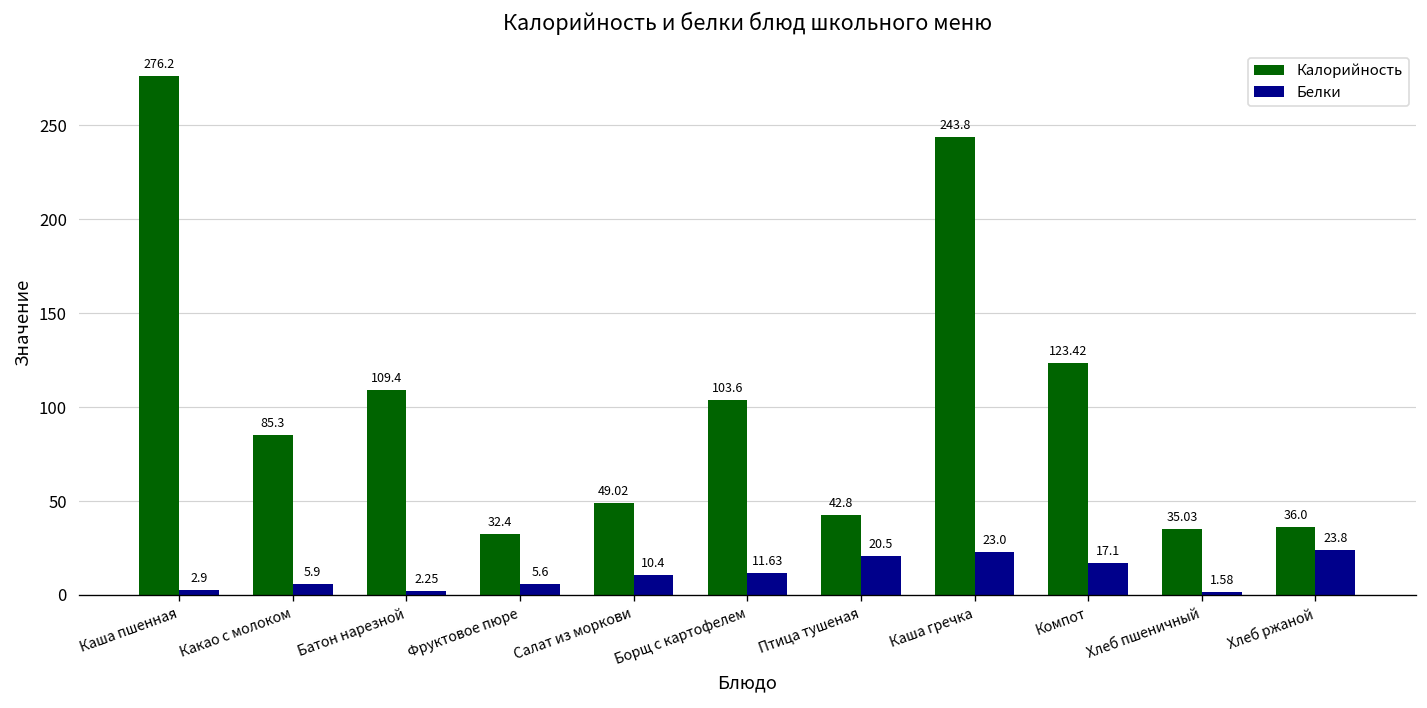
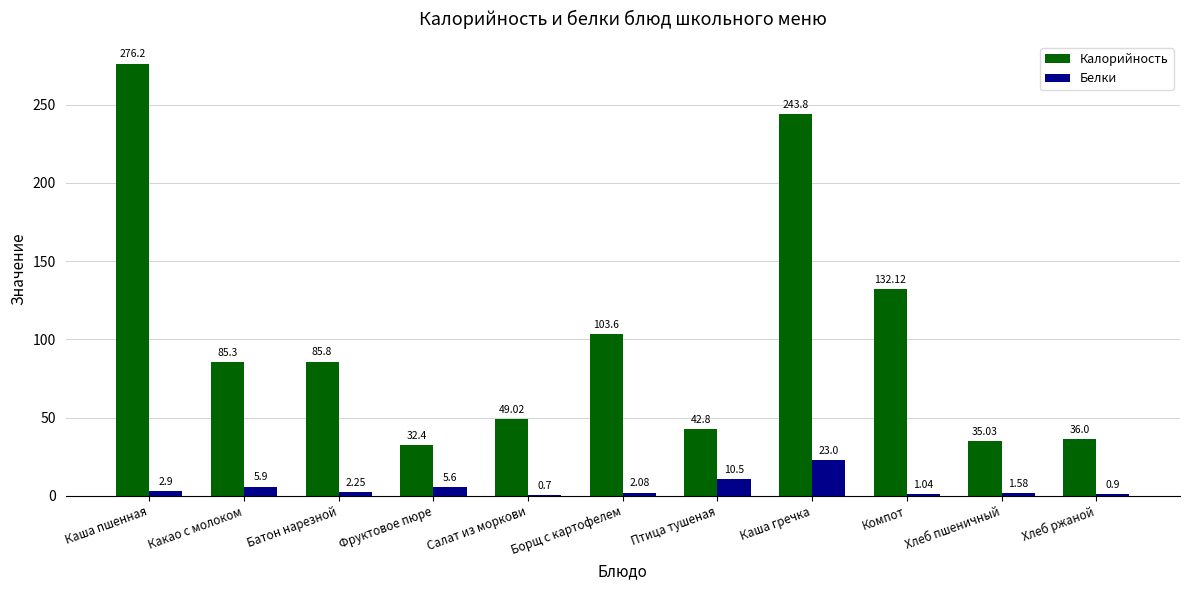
Калорийность, Батон нарезной: 109.4 -> 85.8
Белки, Салат из моркови: 10.4 -> 0.7
Белки, Борщ с картофелем: 11.63 -> 2.08
Белки, Птица тушеная: 20.5 -> 10.5
Калорийность, Компот: 123.42 -> 132.12
Белки, Компот: 17.1 -> 1.04
Белки, Хлеб ржаной: 23.8 -> 0.9
